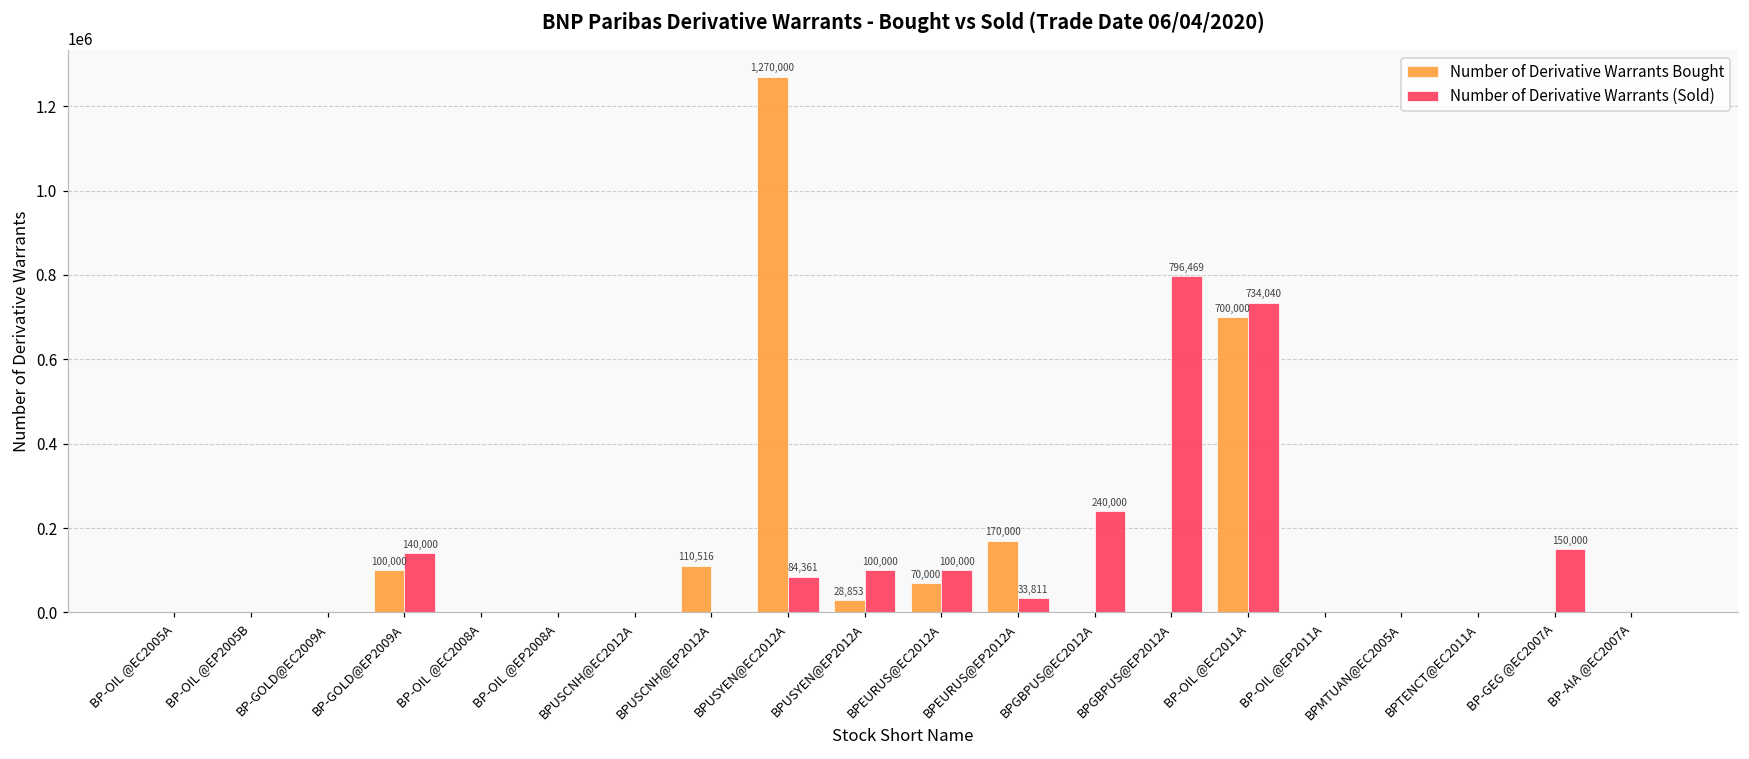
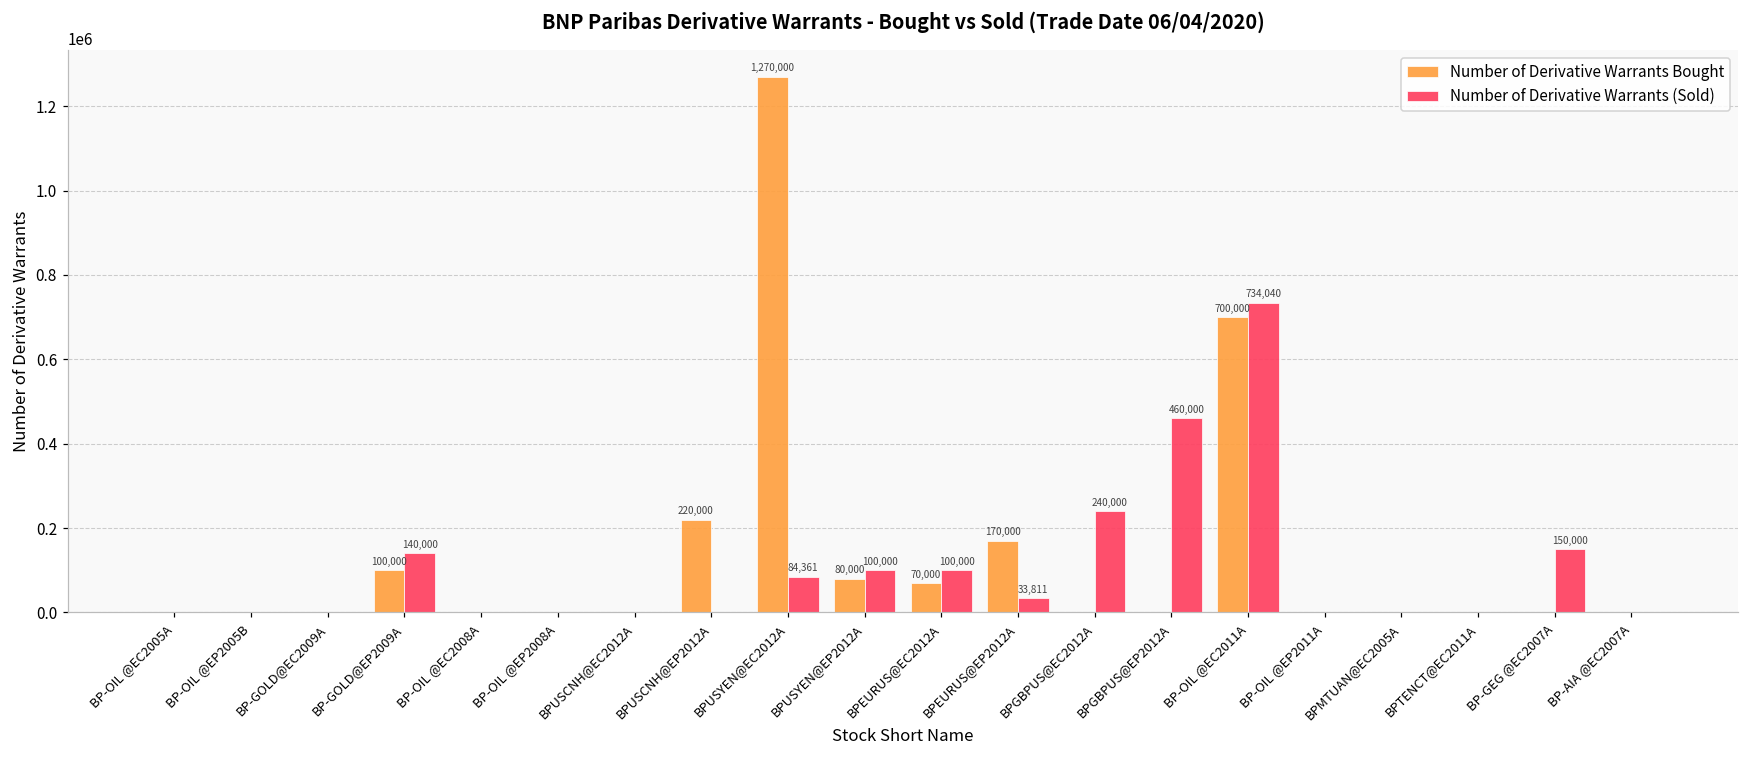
Number of Derivative Warrants Bought, BPUSCNH@EP2012A: 110,516 -> 220,000
Number of Derivative Warrants Bought, BPUSYEN@EP2012A: 28,853 -> 80,000
Number of Derivative Warrants (Sold), BPGBPUS@EP2012A: 796,469 -> 460,000
